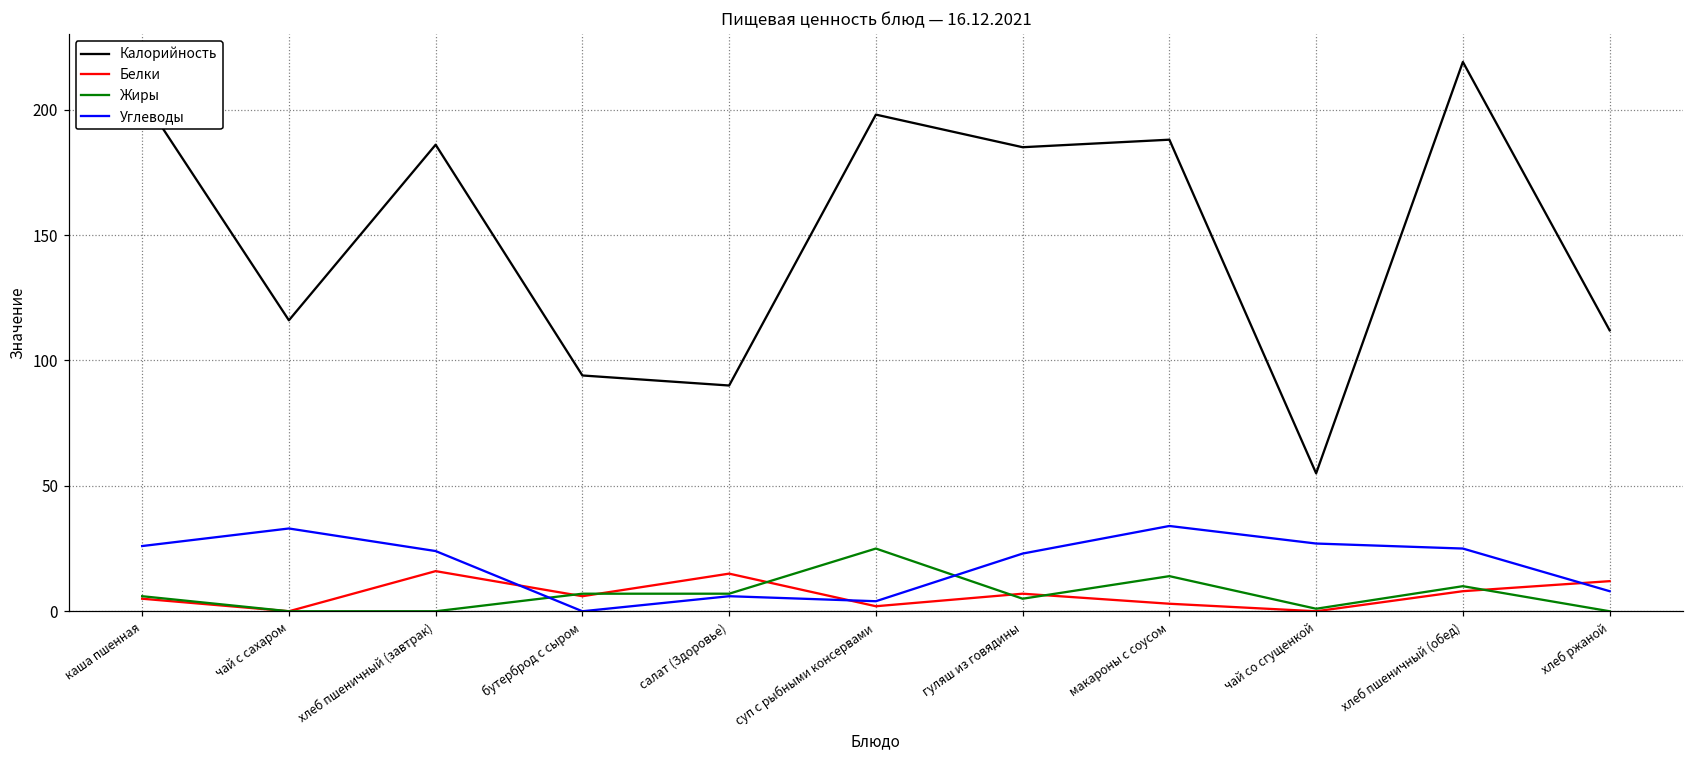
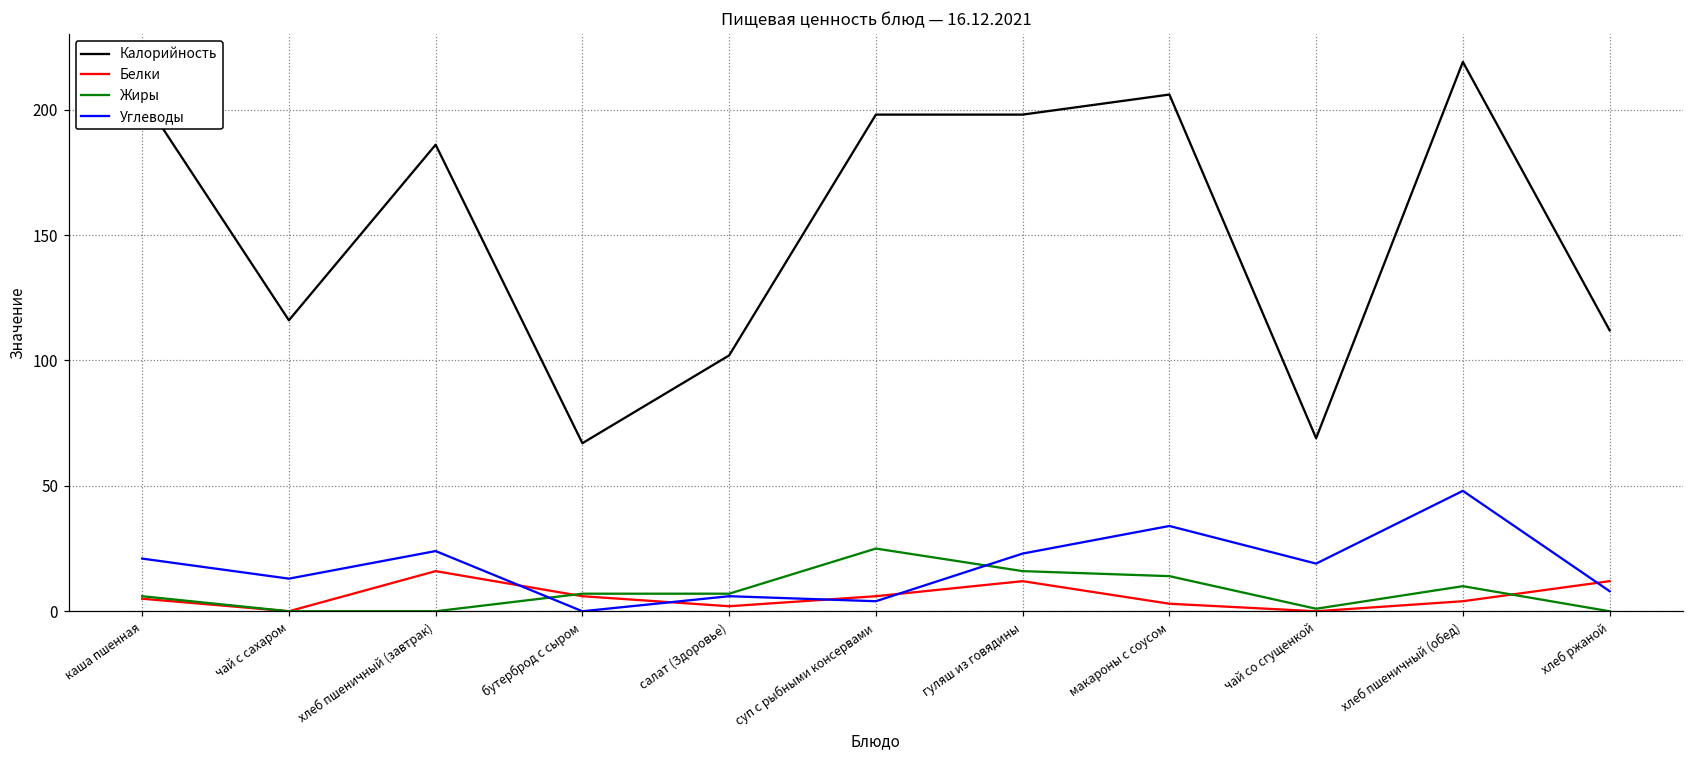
Углеводы, каша пшенная: 26 -> 21
Углеводы, чай с сахаром: 33 -> 13
Калорийность, бутерброд с сыром: 94 -> 67
Калорийность, салат (Здоровье): 90 -> 102
Белки, салат (Здоровье): 15 -> 2
Белки, суп с рыбными консервами: 2 -> 6
Калорийность, гуляш из говядины: 185 -> 198
Белки, гуляш из говядины: 7 -> 12
Жиры, гуляш из говядины: 5 -> 16
Калорийность, макароны с соусом: 188 -> 206
Калорийность, чай со сгущенкой: 55 -> 69
Углеводы, чай со сгущенкой: 27 -> 19
Белки, хлеб пшеничный (обед): 8 -> 4
Углеводы, хлеб пшеничный (обед): 25 -> 48
